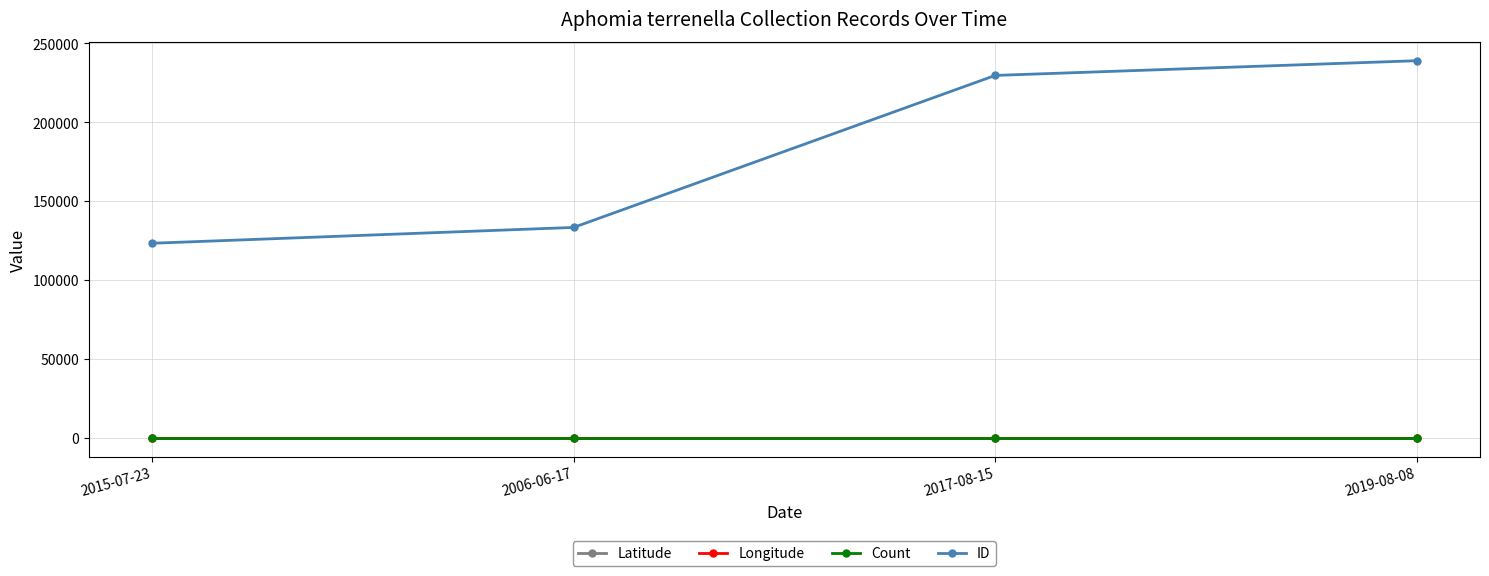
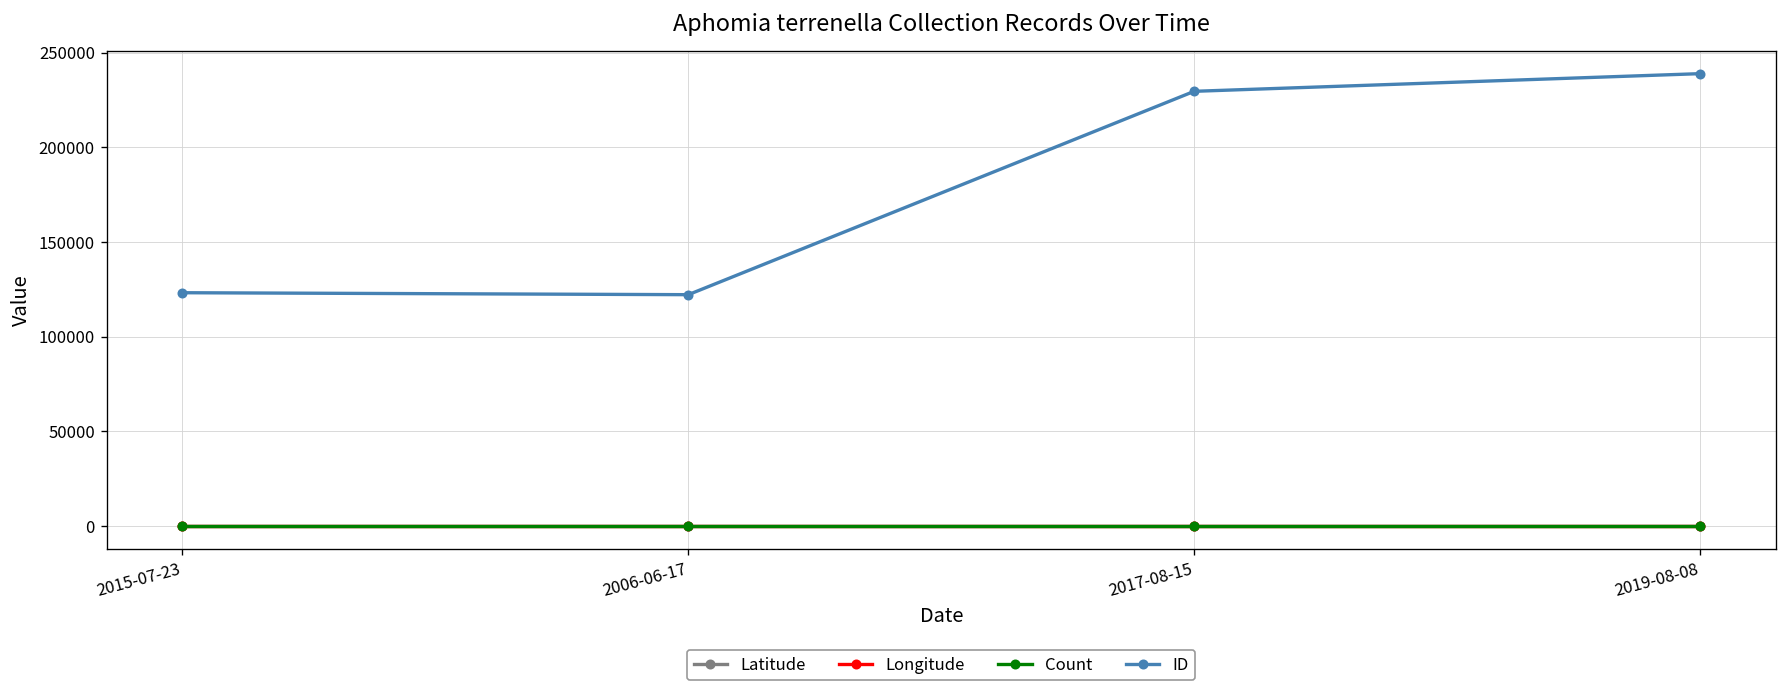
ID, 2006-06-17: 133000 -> 122000
